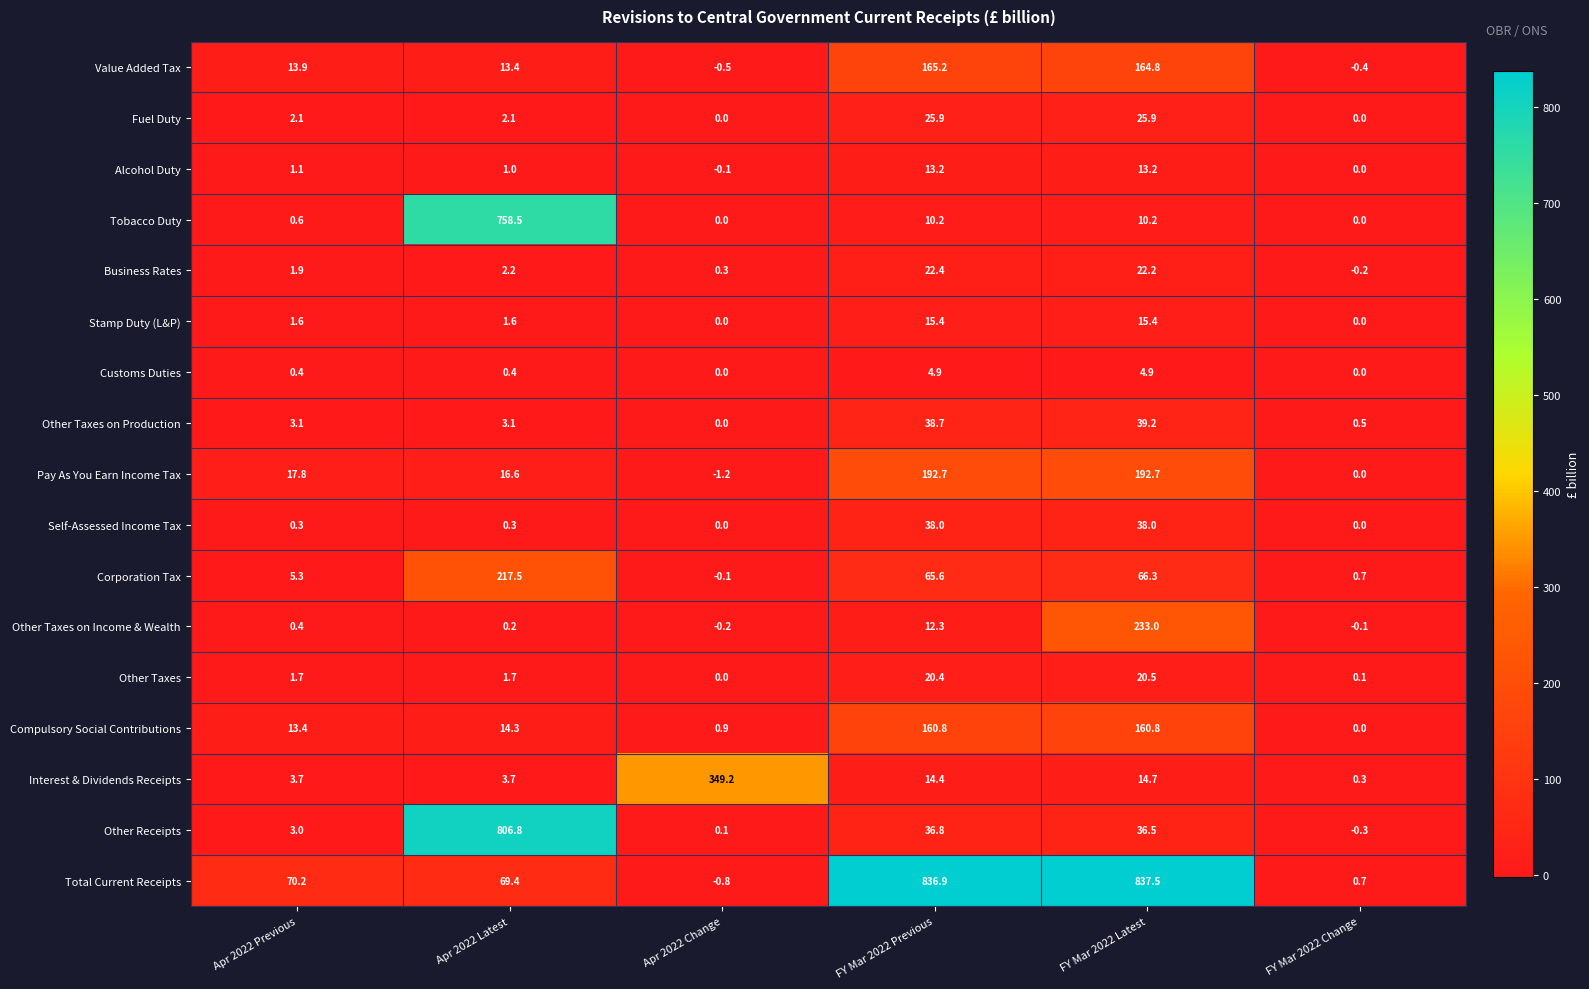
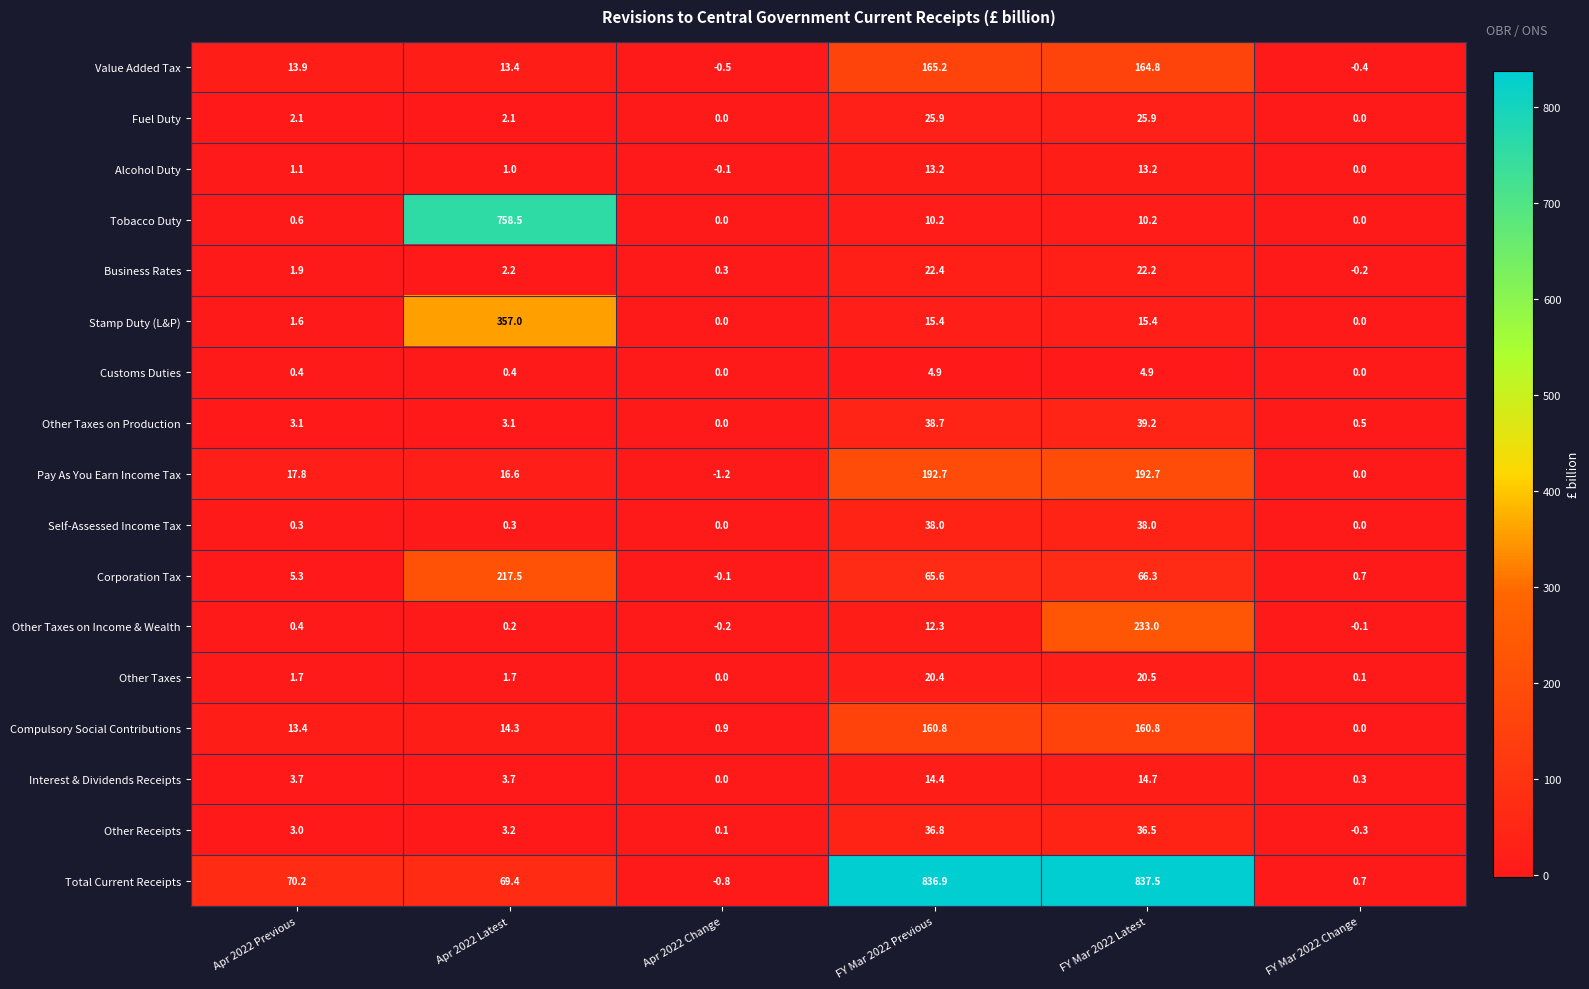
Stamp Duty (L&P), Apr 2022 Latest: 1.6 -> 357.0
Interest & Dividends Receipts, Apr 2022 Change: 349.2 -> 0.0
Other Receipts, Apr 2022 Latest: 806.8 -> 3.2
